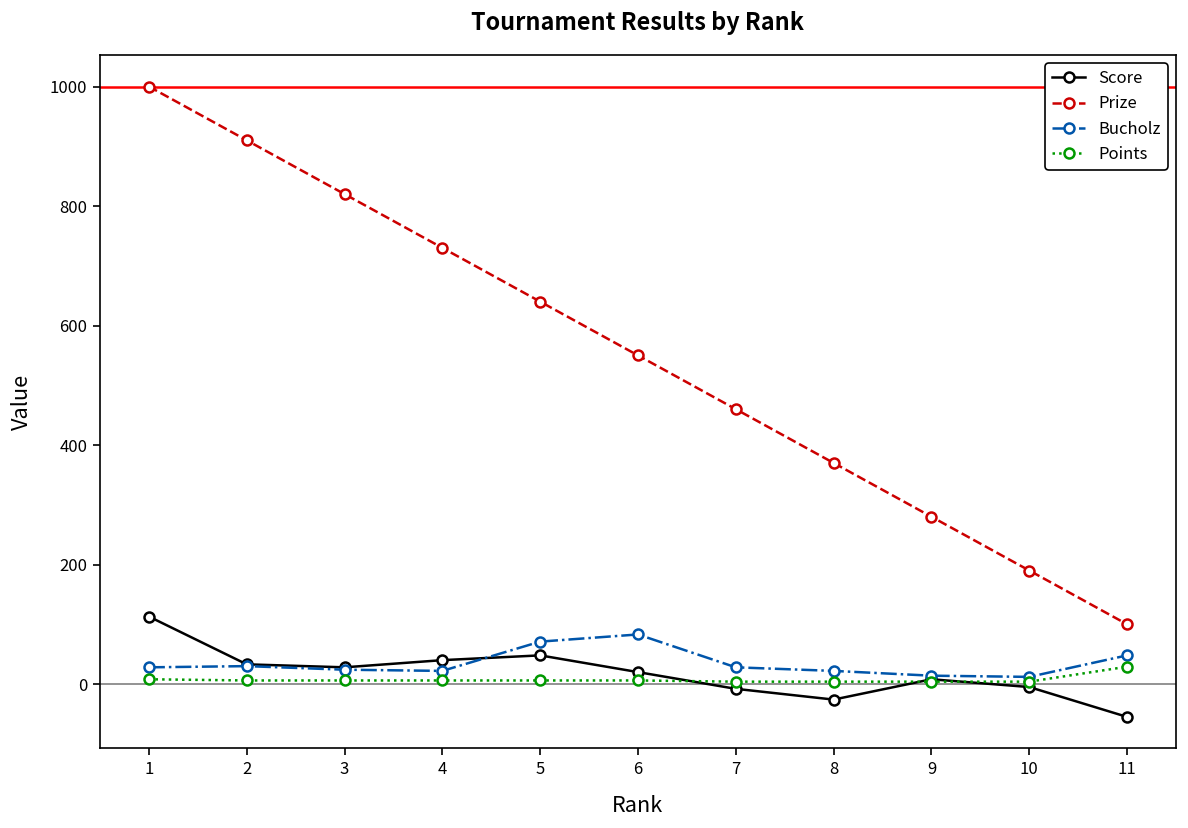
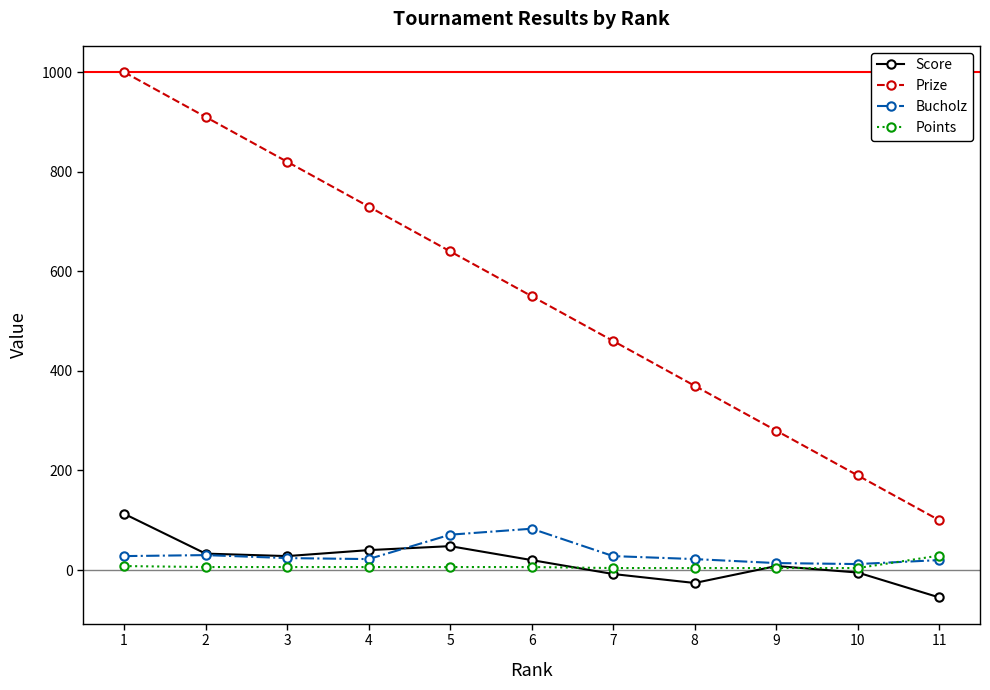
Bucholz, 11: 50 -> 20
